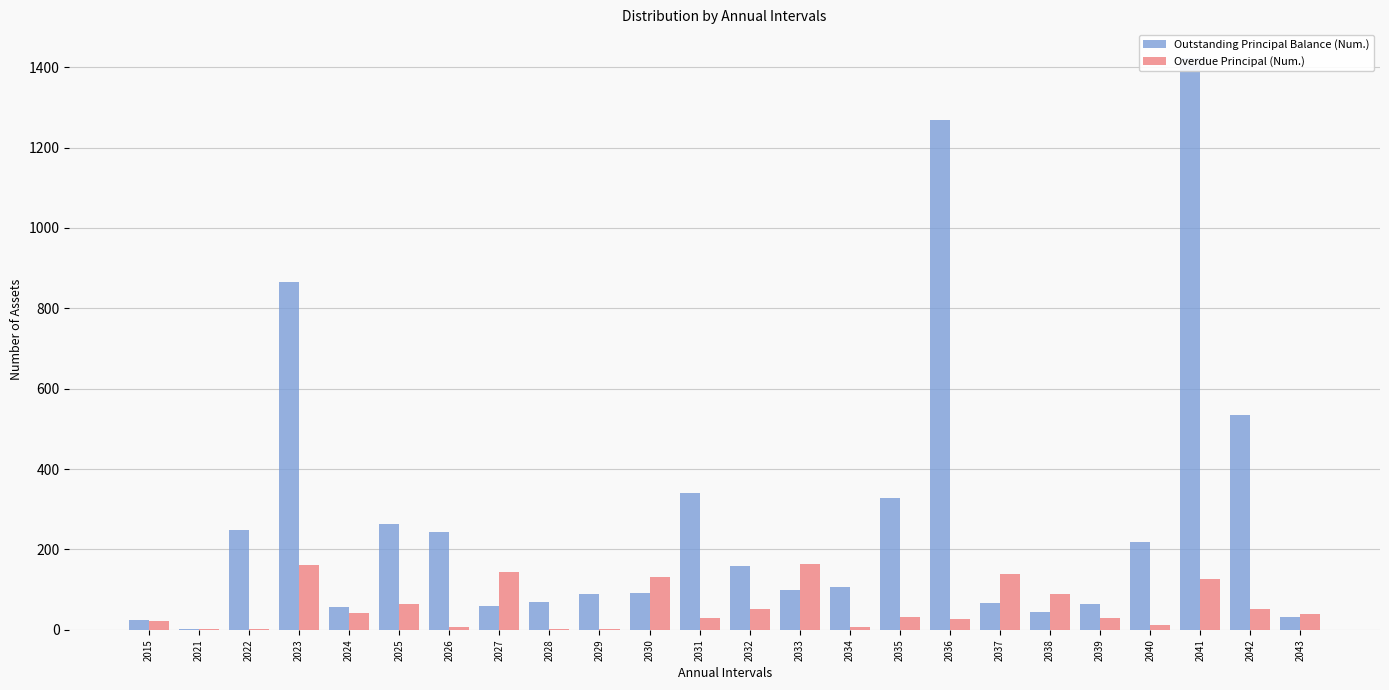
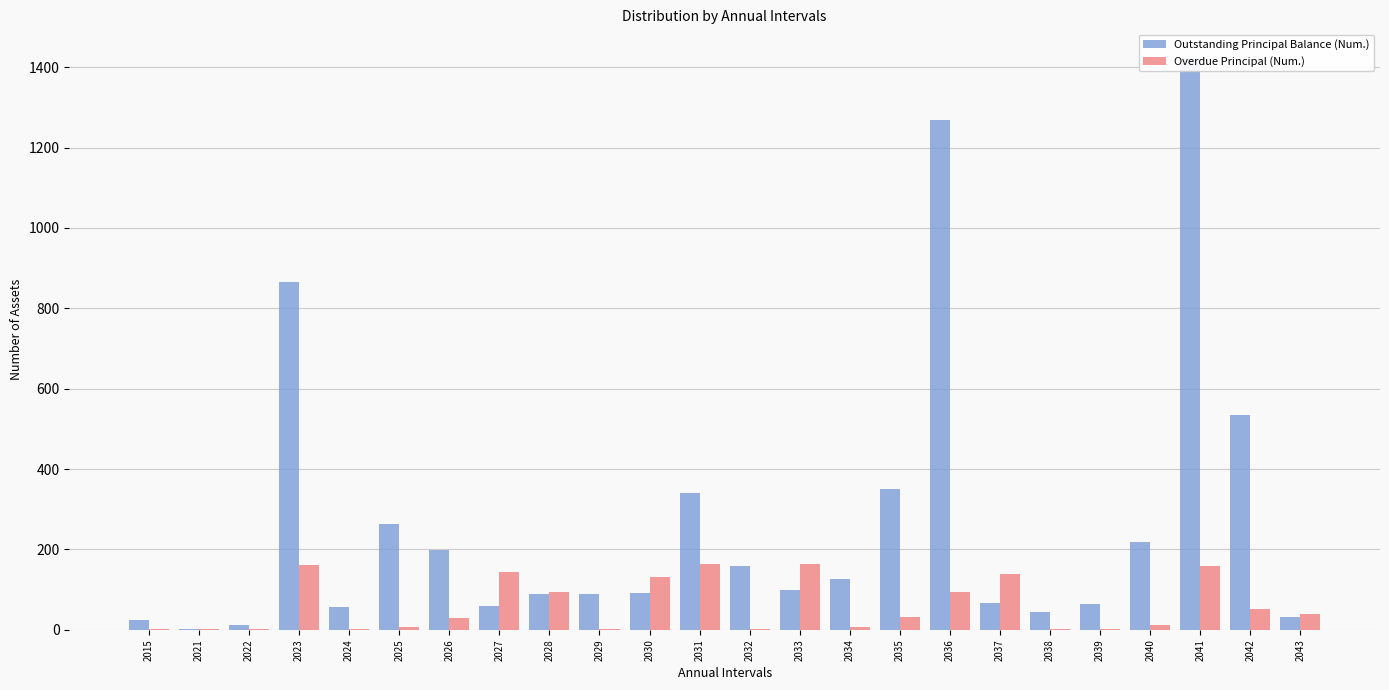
Overdue Principal (Num.), 2015: 20 -> 0
Outstanding Principal Balance (Num.), 2022: 250 -> 10
Overdue Principal (Num.), 2024: 40 -> 0
Overdue Principal (Num.), 2025: 60 -> 10
Outstanding Principal Balance (Num.), 2026: 240 -> 200
Overdue Principal (Num.), 2026: 10 -> 30
Outstanding Principal Balance (Num.), 2028: 70 -> 90
Overdue Principal (Num.), 2028: 0 -> 90
Overdue Principal (Num.), 2031: 30 -> 170
Overdue Principal (Num.), 2032: 50 -> 0
Outstanding Principal Balance (Num.), 2034: 110 -> 130
Outstanding Principal Balance (Num.), 2035: 330 -> 350
Overdue Principal (Num.), 2036: 30 -> 100
Overdue Principal (Num.), 2038: 90 -> 0
Overdue Principal (Num.), 2039: 30 -> 0
Overdue Principal (Num.), 2041: 130 -> 160
